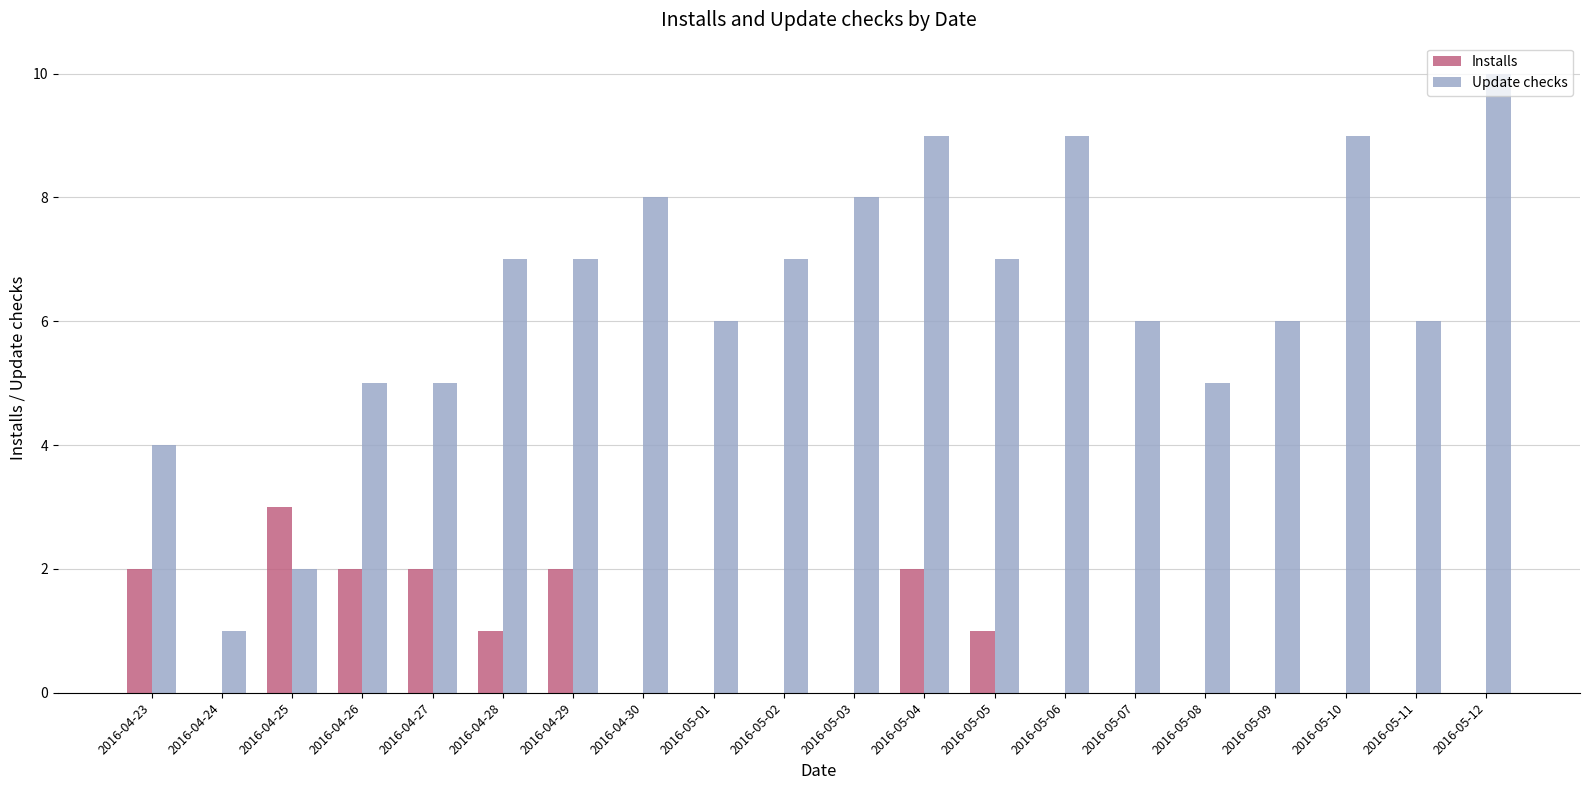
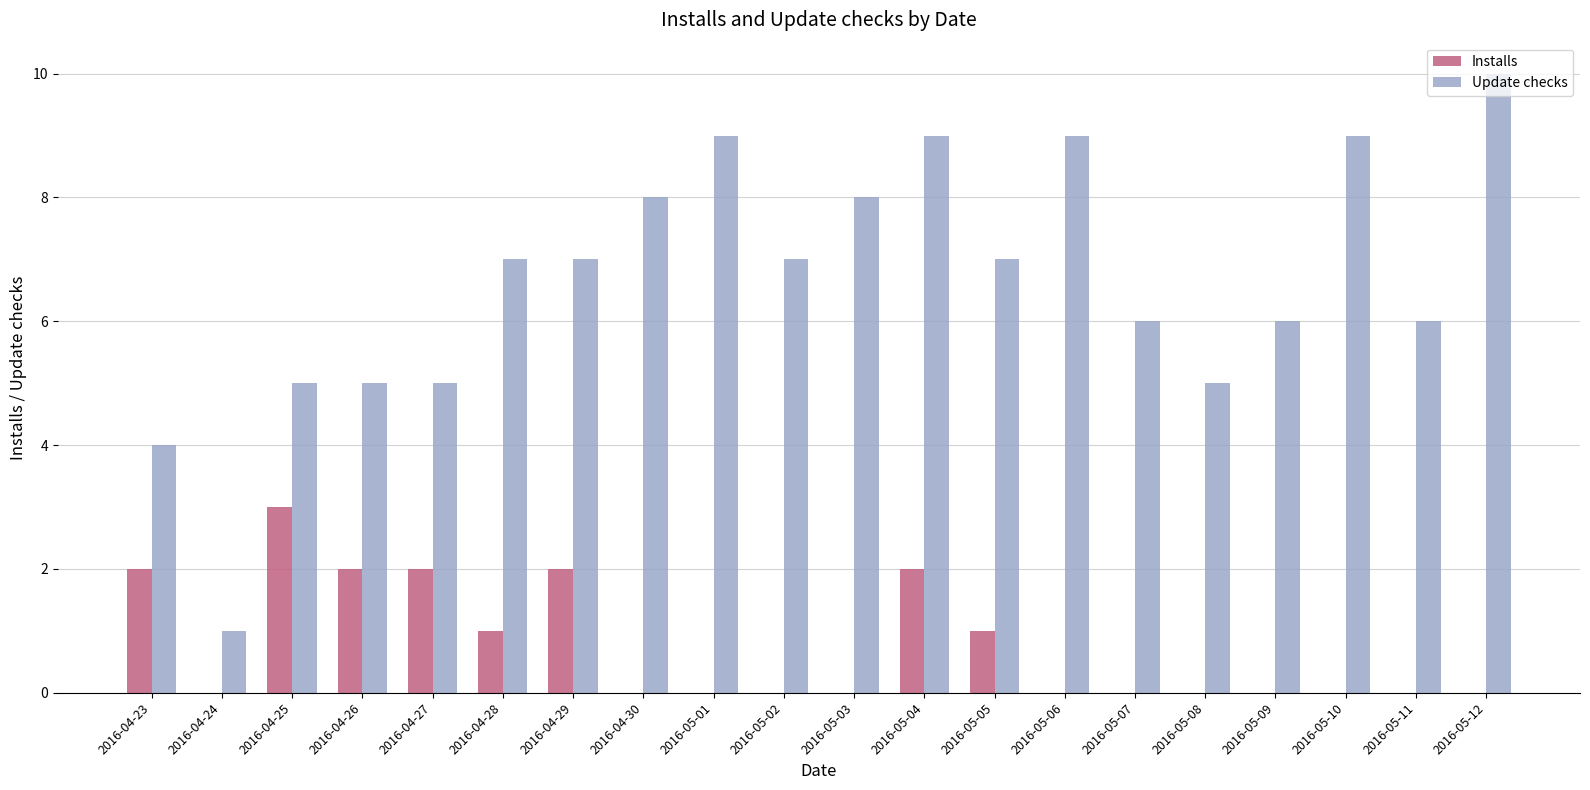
Update checks, 2016-04-25: 2 -> 5
Update checks, 2016-05-01: 6 -> 9
